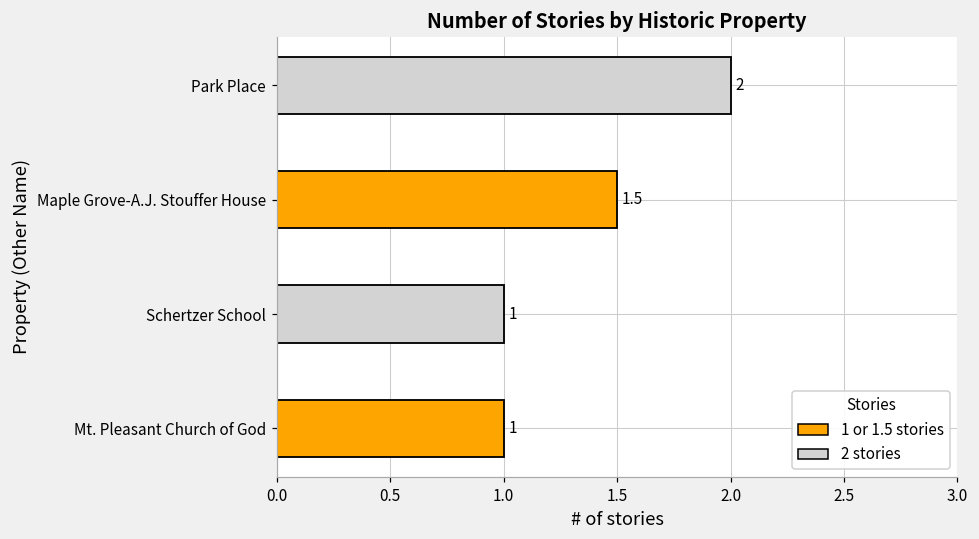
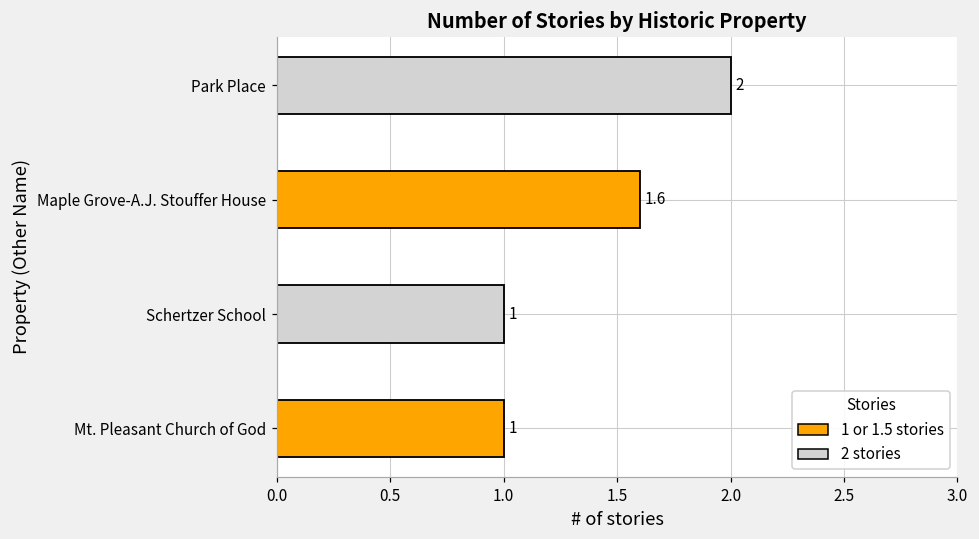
Maple Grove-A.J. Stouffer House: 1.5 -> 1.6
